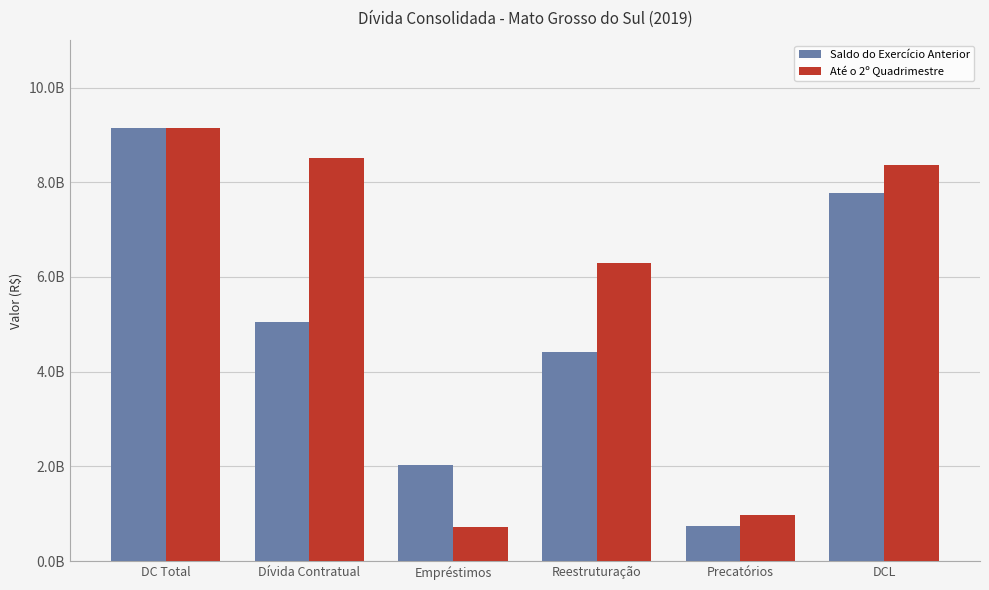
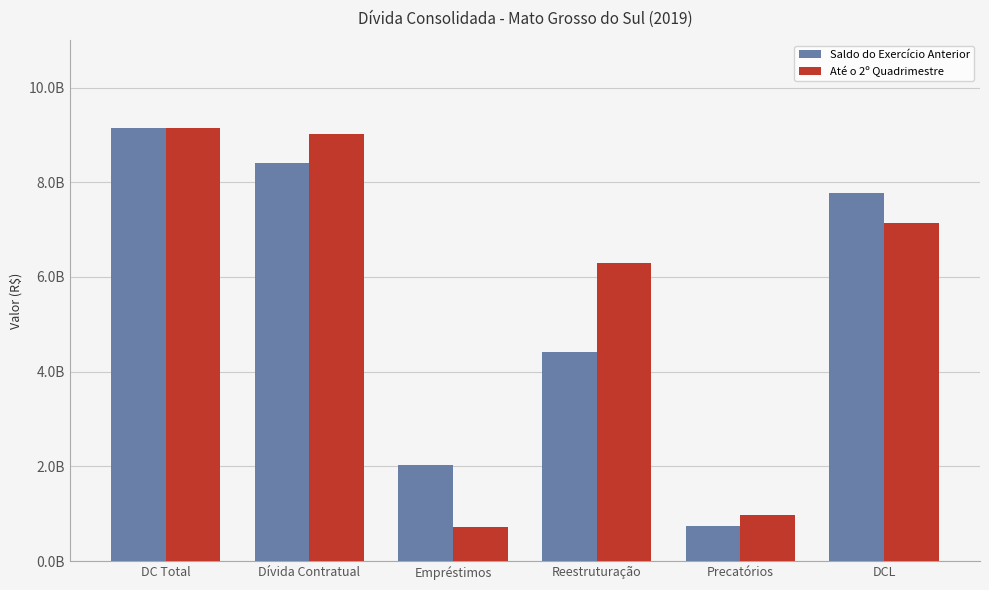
Saldo do Exercício Anterior, Dívida Contratual: 5100000000 -> 8400000000
Até o 2º Quadrimestre, Dívida Contratual: 8500000000 -> 9000000000
Até o 2º Quadrimestre, DCL: 8400000000 -> 7100000000
